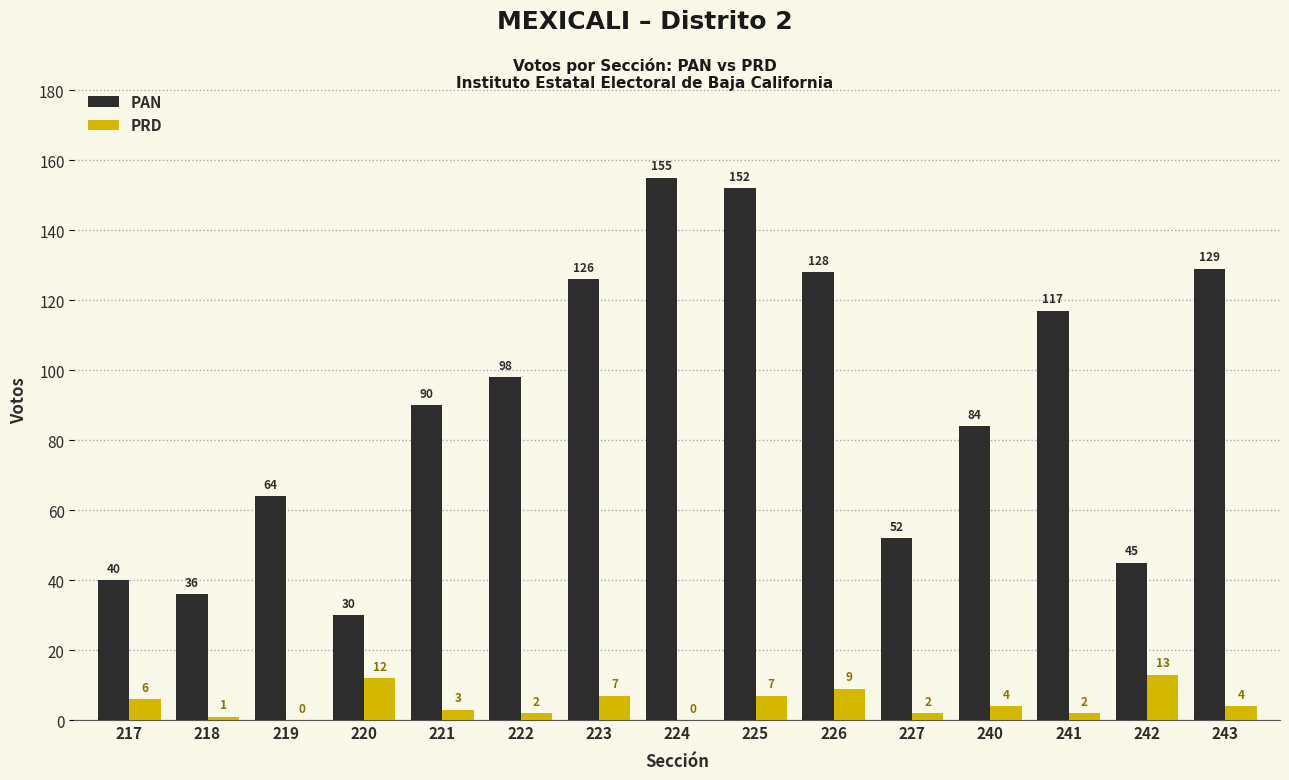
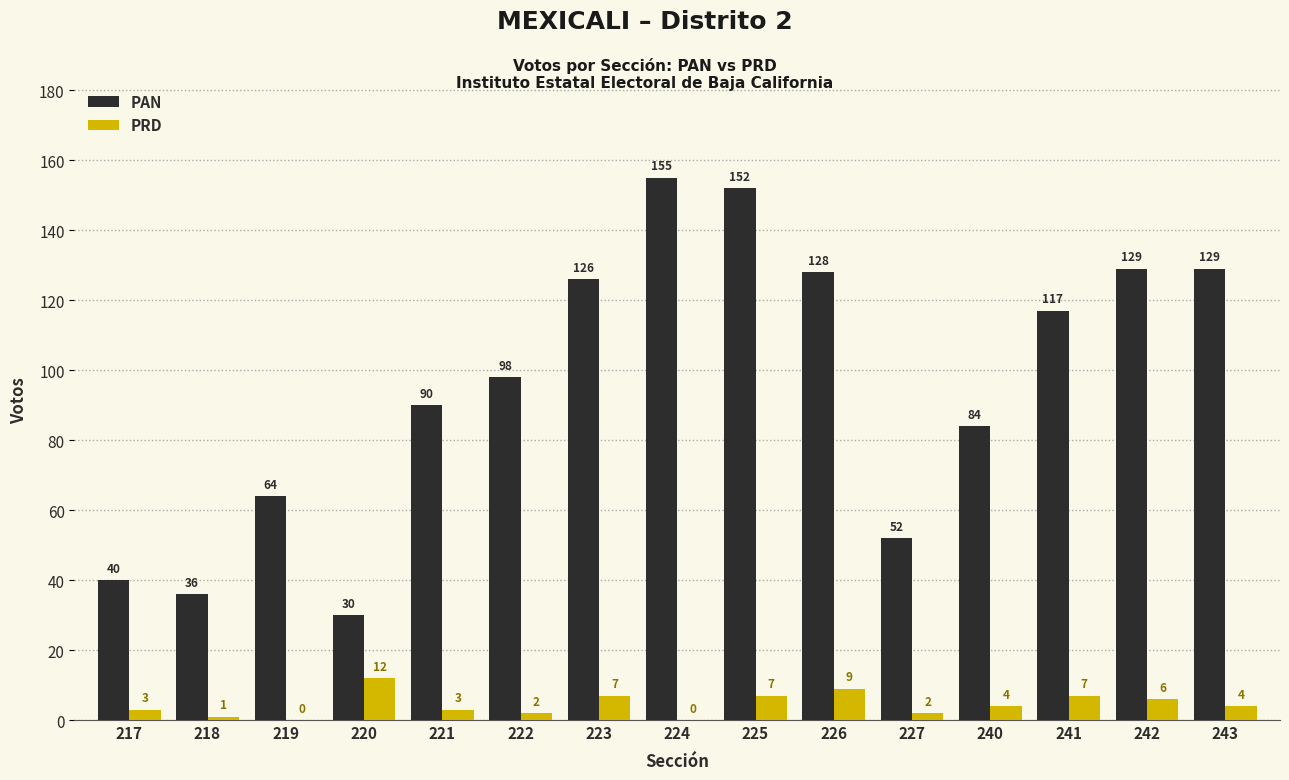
PRD, 217: 6 -> 3
PRD, 241: 2 -> 7
PAN, 242: 45 -> 129
PRD, 242: 13 -> 6
